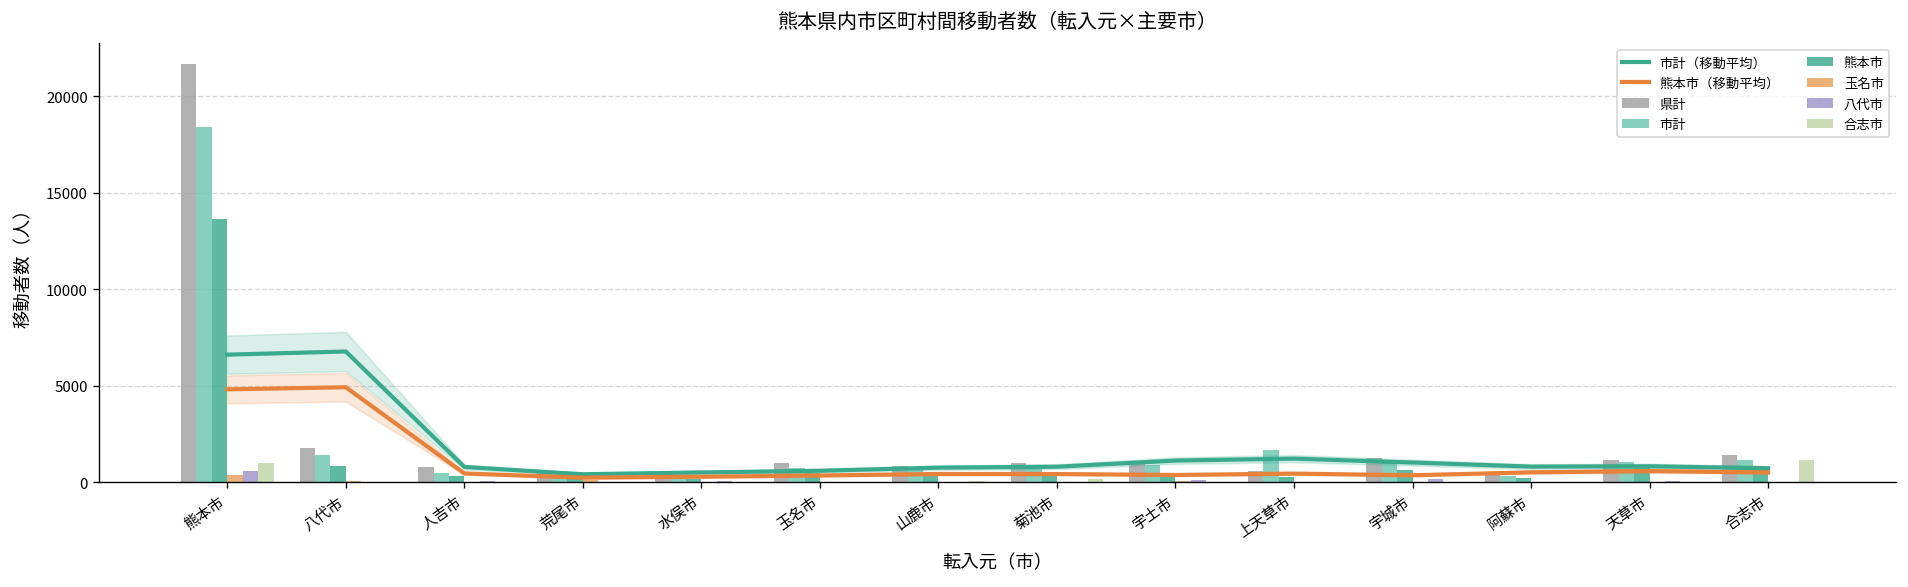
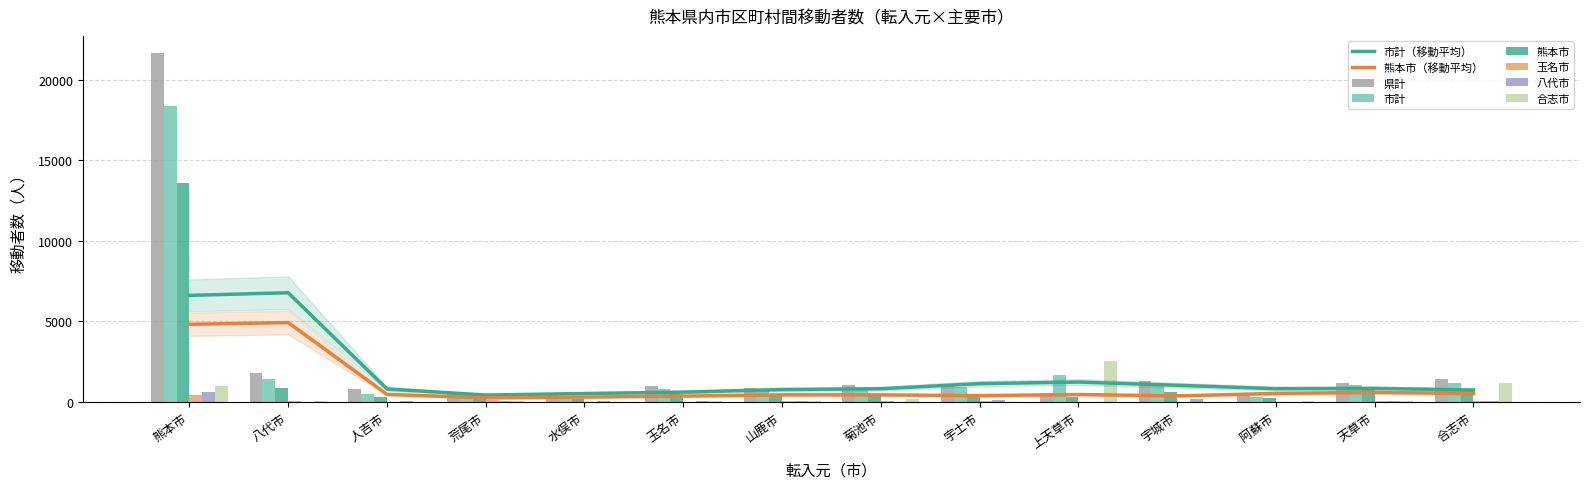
合志市, 上天草市: 0 -> 2500
